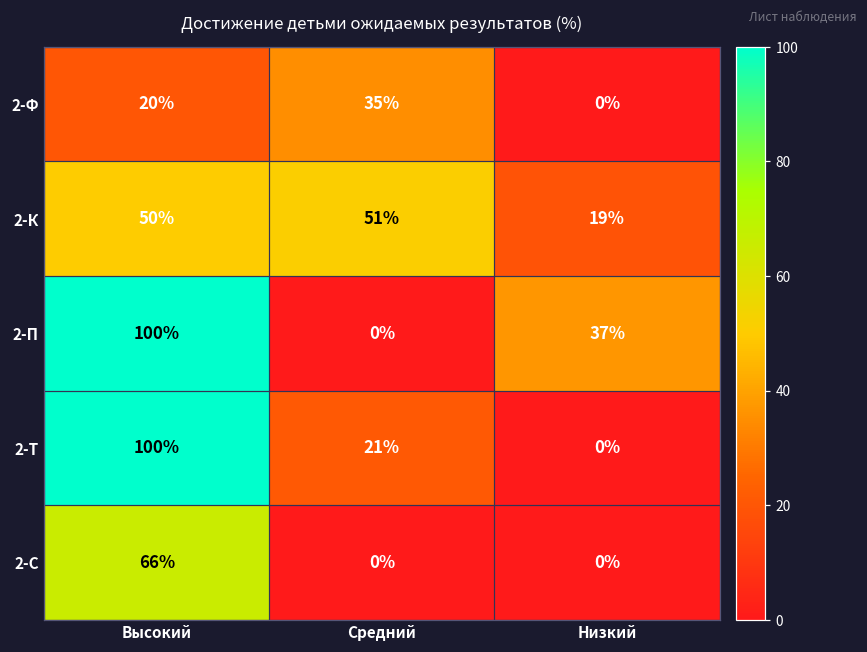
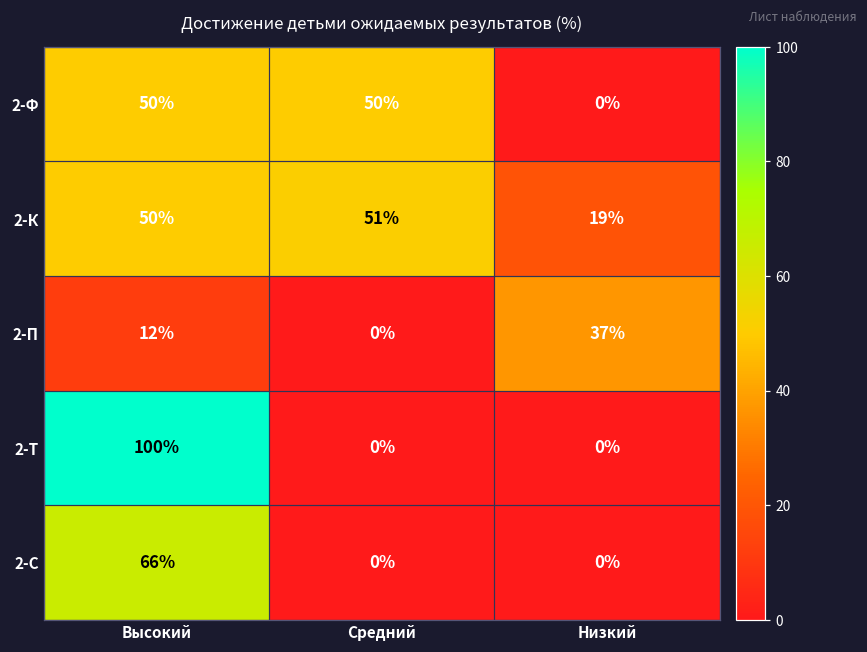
2-Ф, Высокий: 20% -> 50%
2-Ф, Средний: 35% -> 50%
2-П, Высокий: 100% -> 12%
2-Т, Средний: 21% -> 0%
